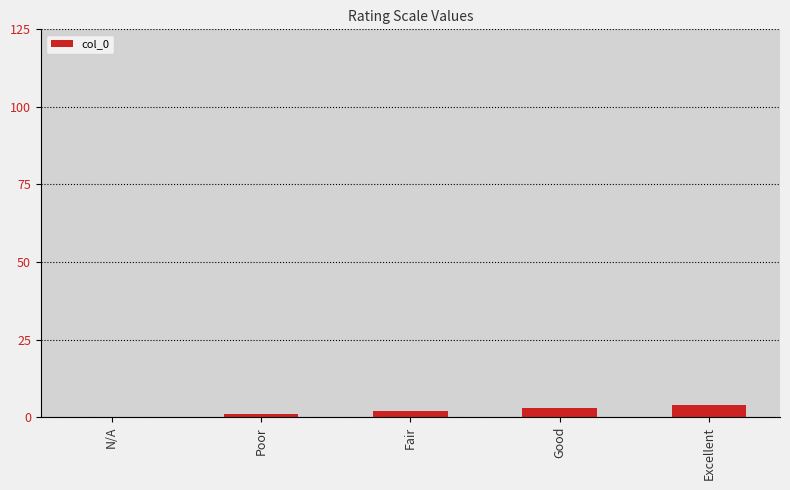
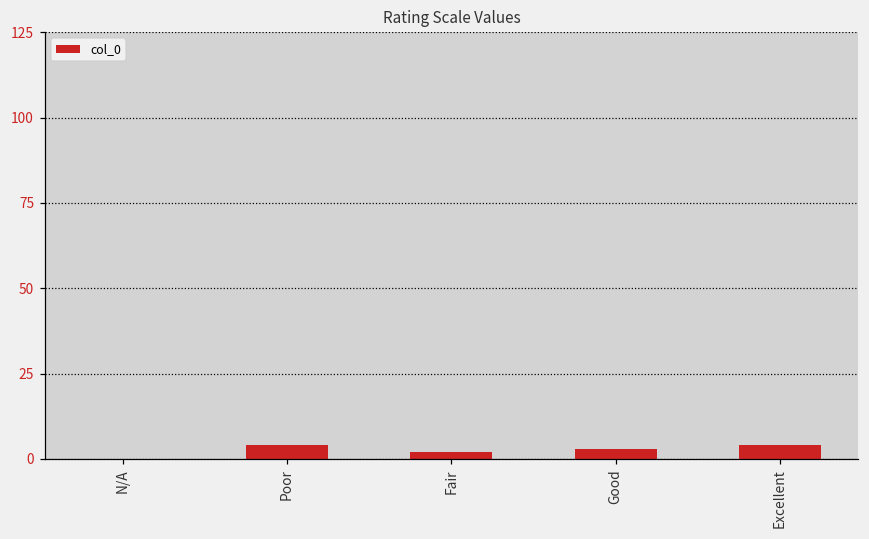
Poor: 1 -> 4
